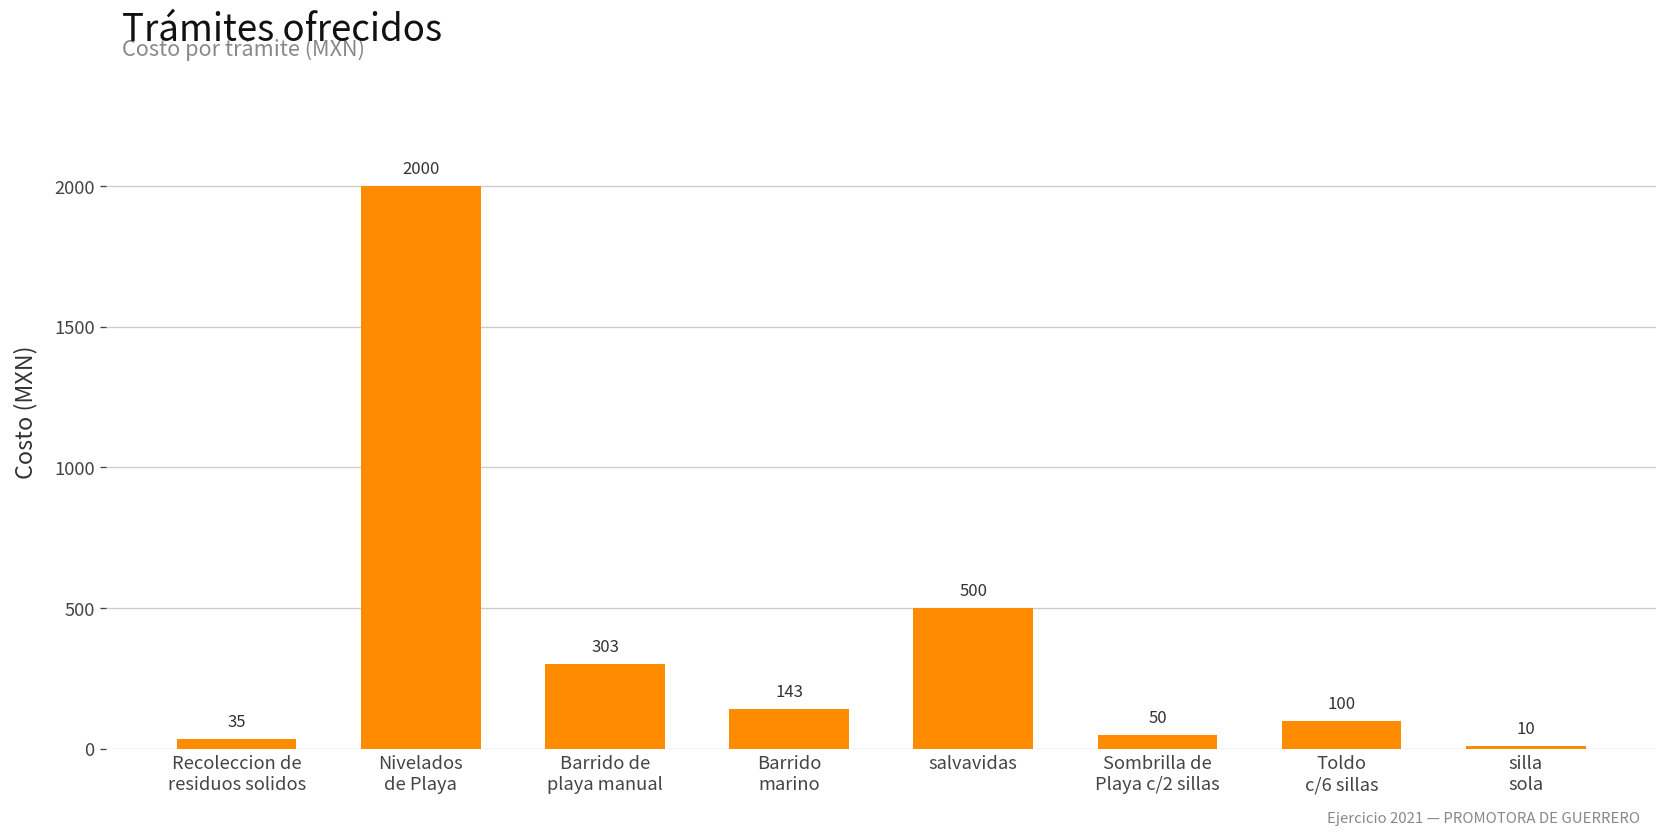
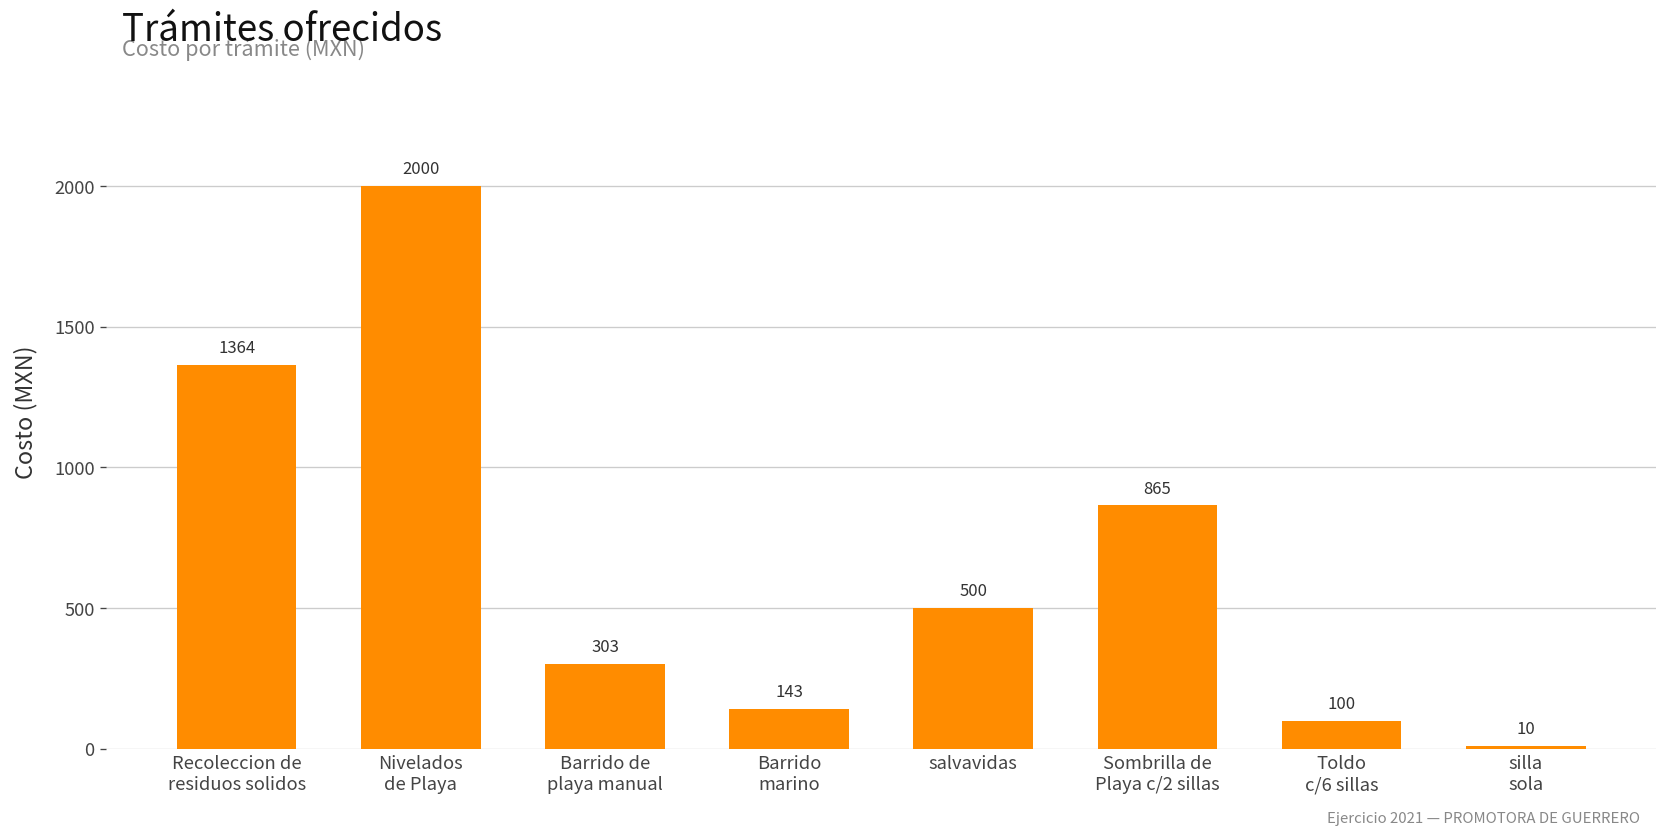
Recoleccion de residuos solidos: 35 -> 1364
Sombrilla de Playa c/2 sillas: 50 -> 865
